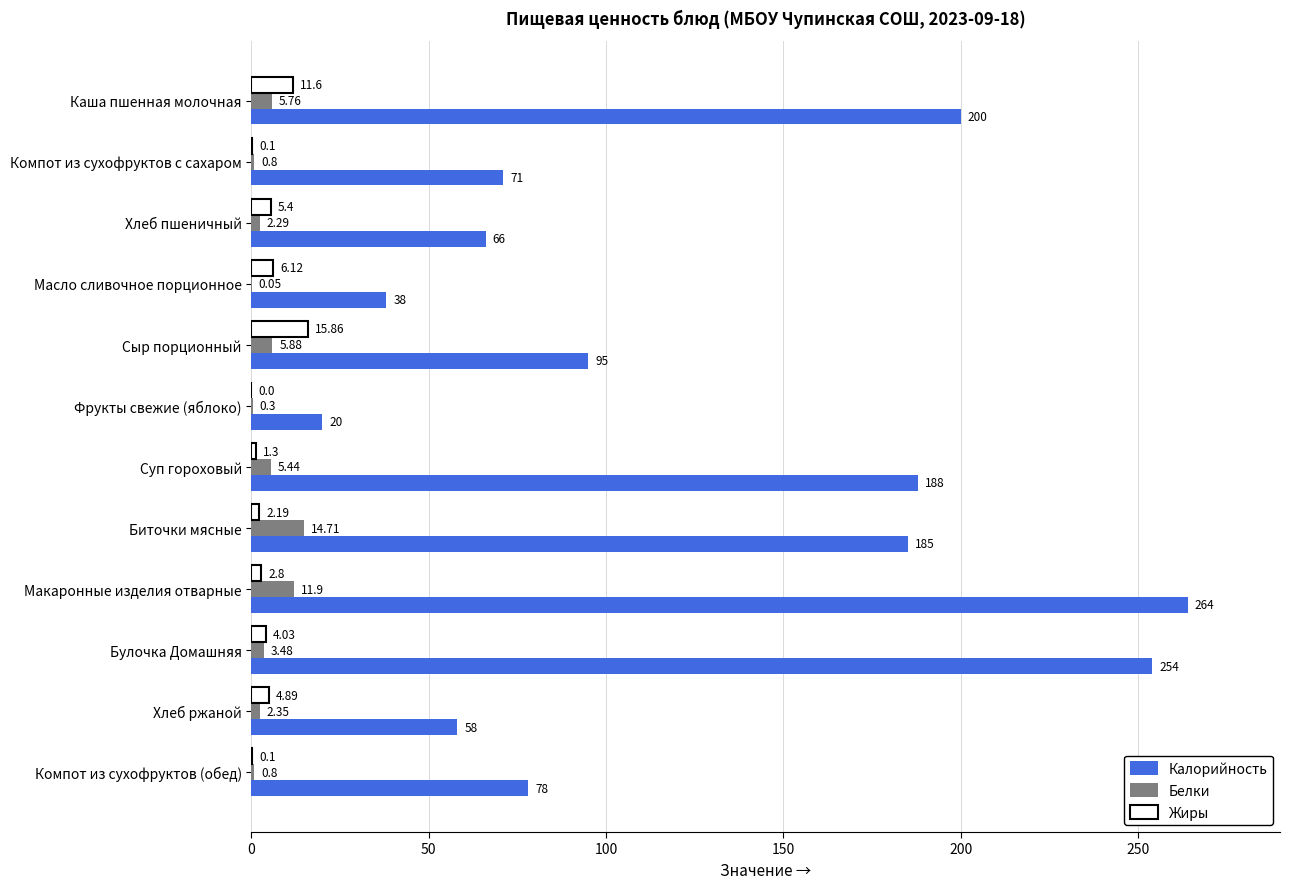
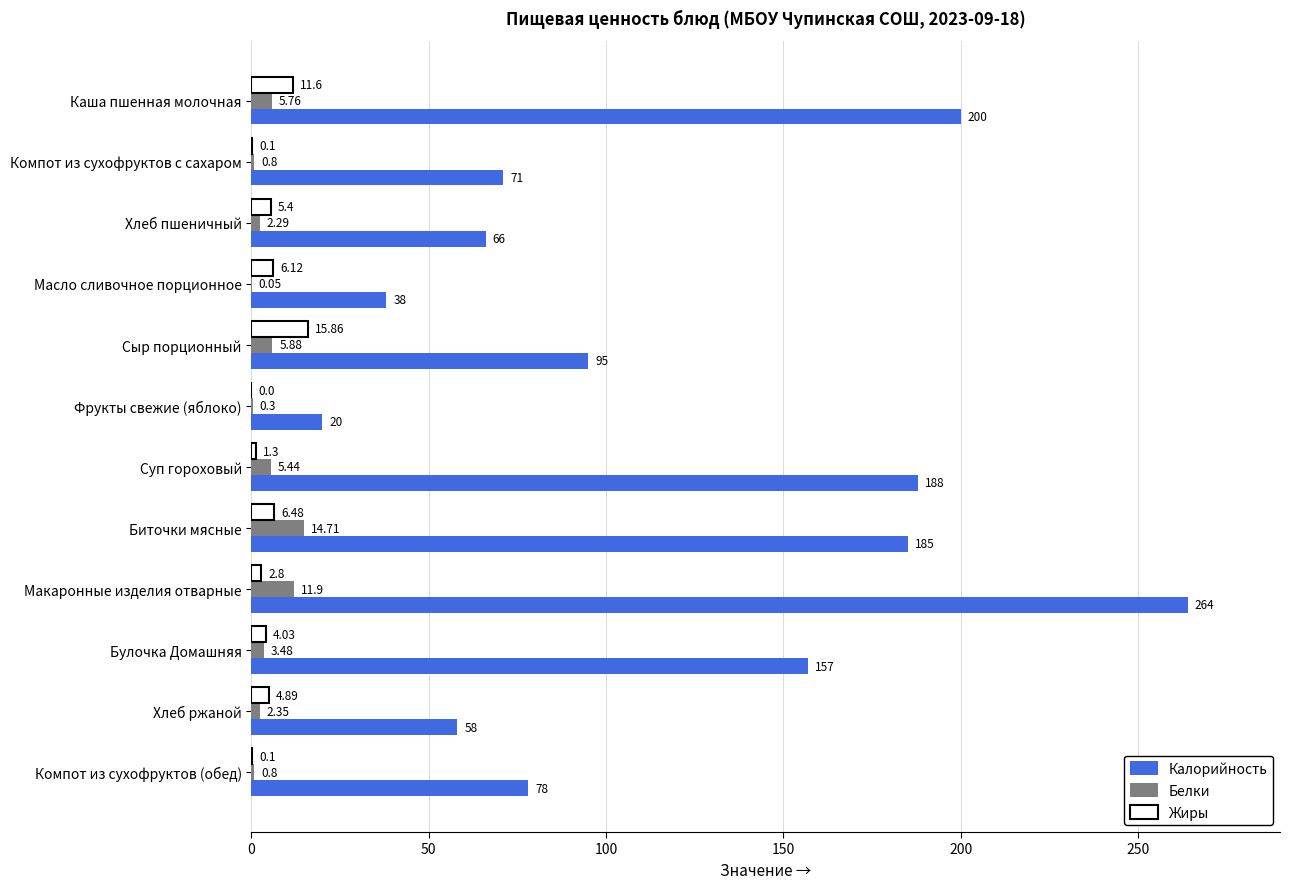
Жиры, Биточки мясные: 2.19 -> 6.48
Калорийность, Булочка Домашняя: 254 -> 157
